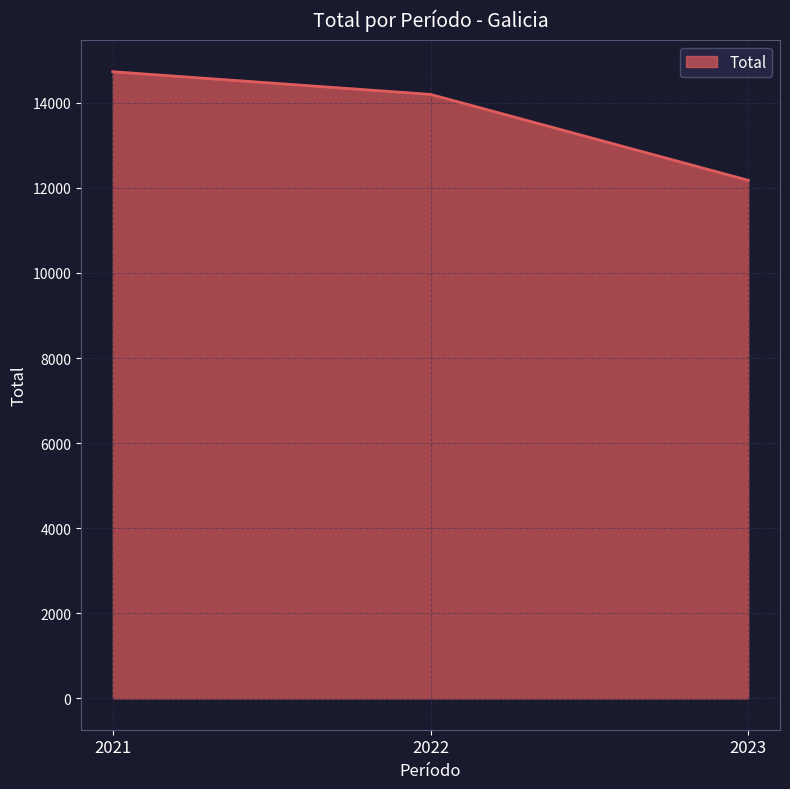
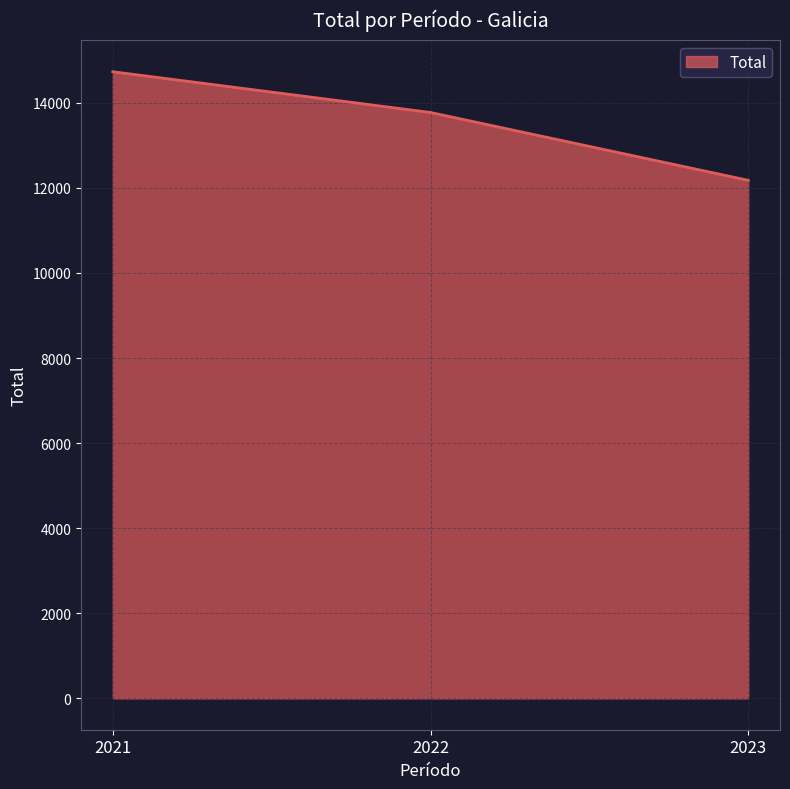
2022: 14200 -> 13800
